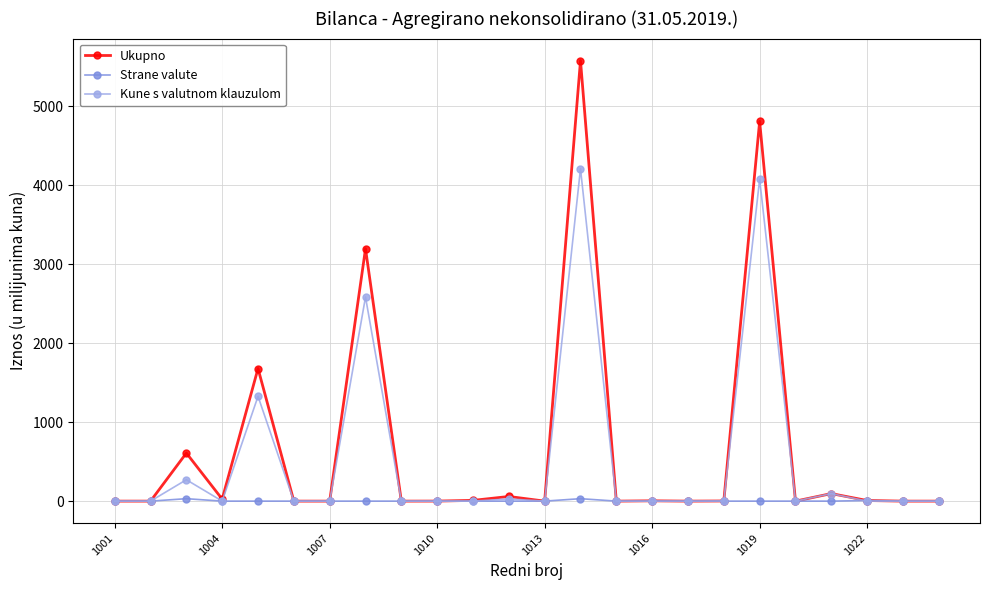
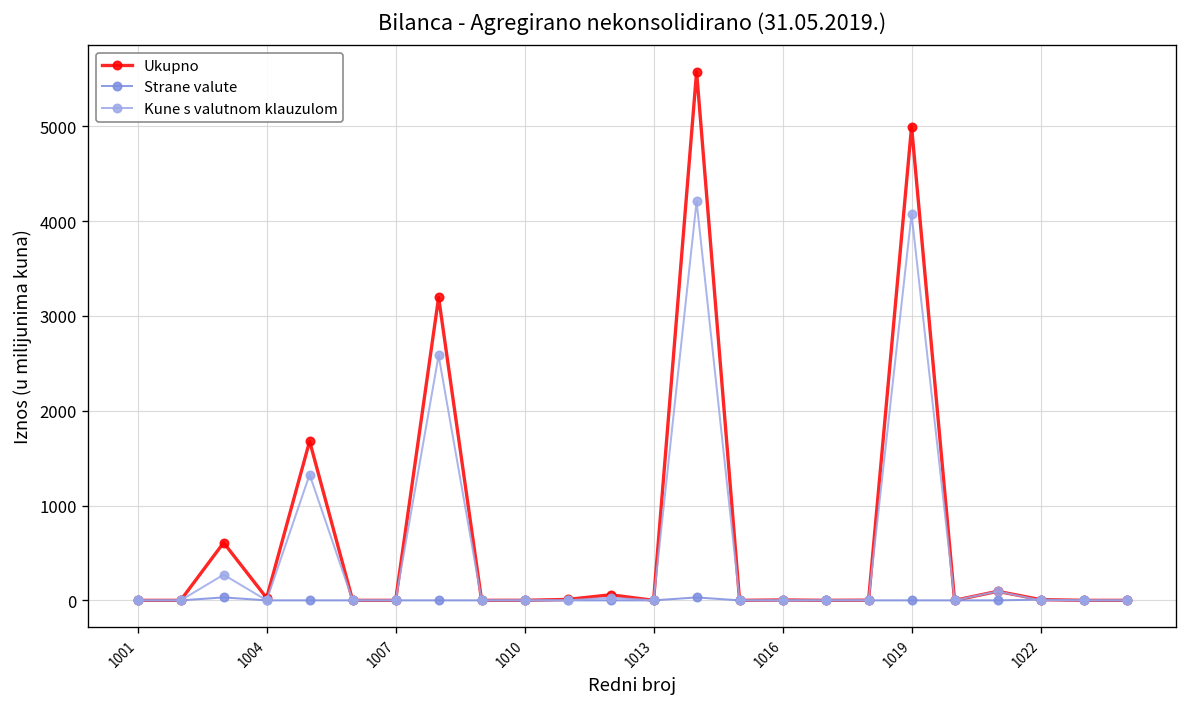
Ukupno, 1019: 4800 -> 5000
